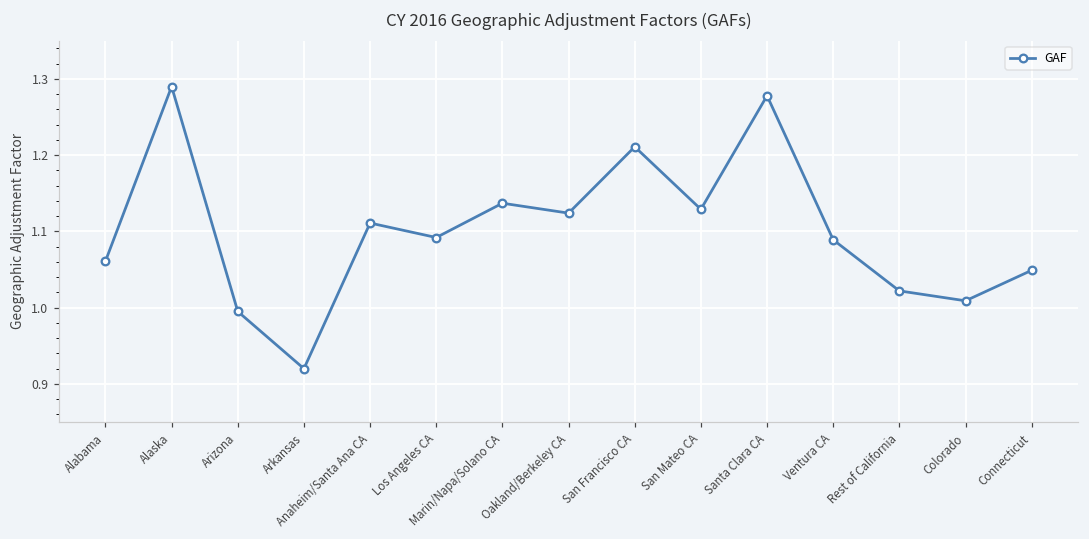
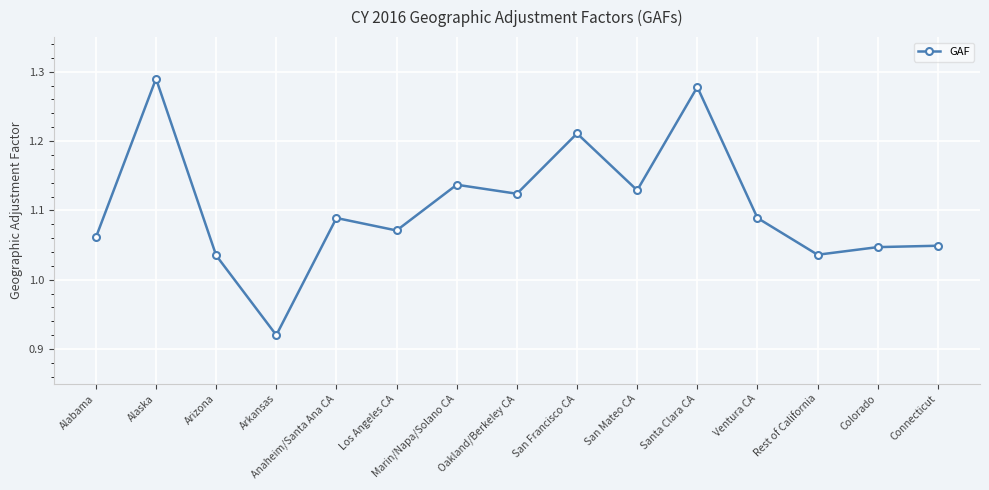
Arizona: 1.00 -> 1.04
Anaheim/Santa Ana CA: 1.11 -> 1.09
Los Angeles CA: 1.09 -> 1.07
Rest of California: 1.02 -> 1.04
Colorado: 1.01 -> 1.05
